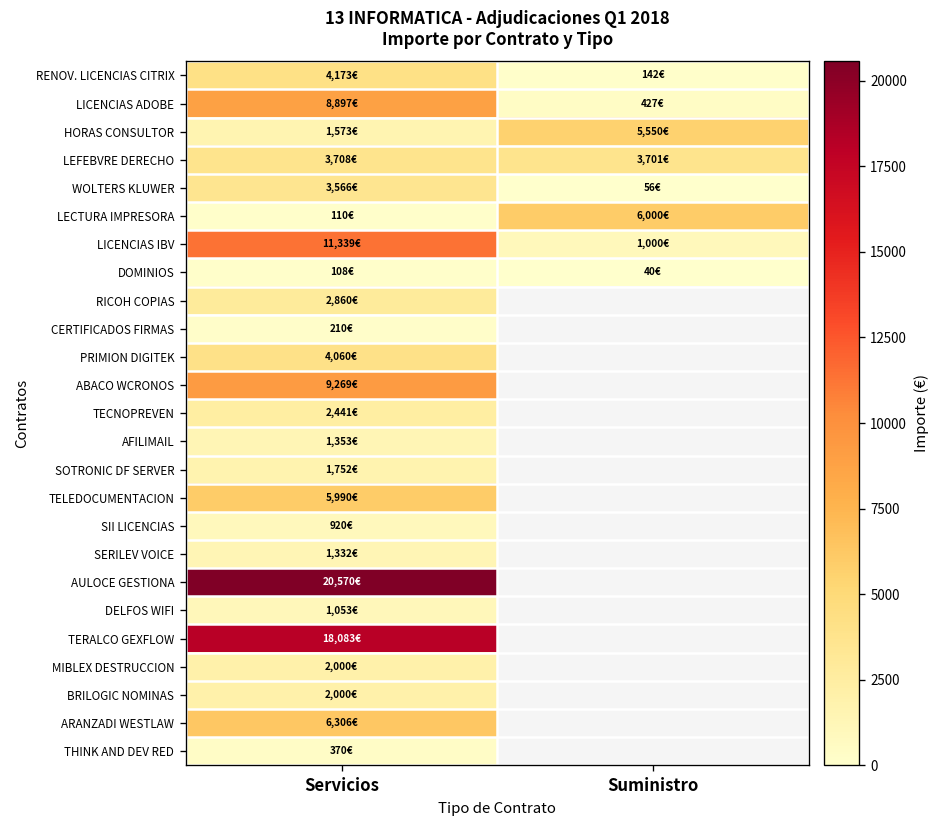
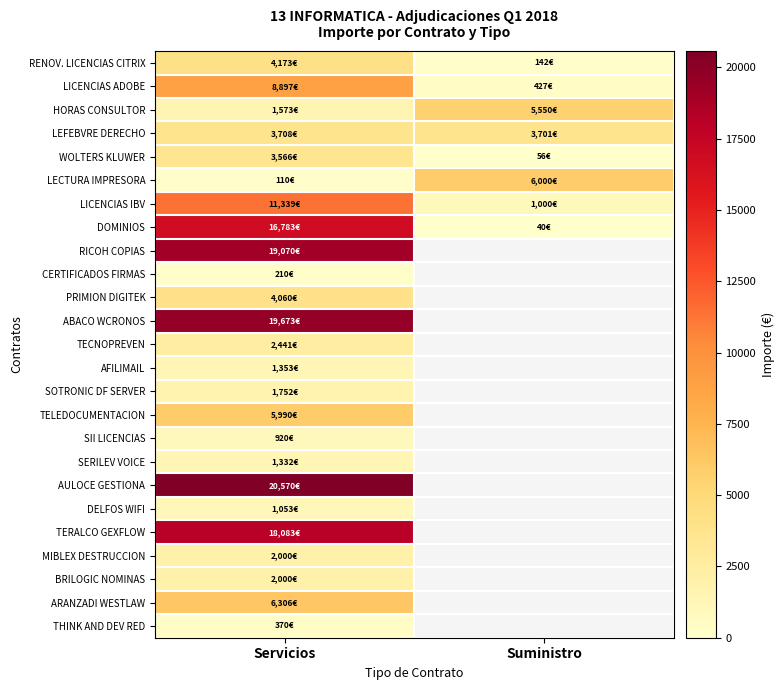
DOMINIOS, Servicios: 108€ -> 16,783€
RICOH COPIAS, Servicios: 2,860€ -> 19,070€
ABACO WCRONOS, Servicios: 9,269€ -> 19,673€
